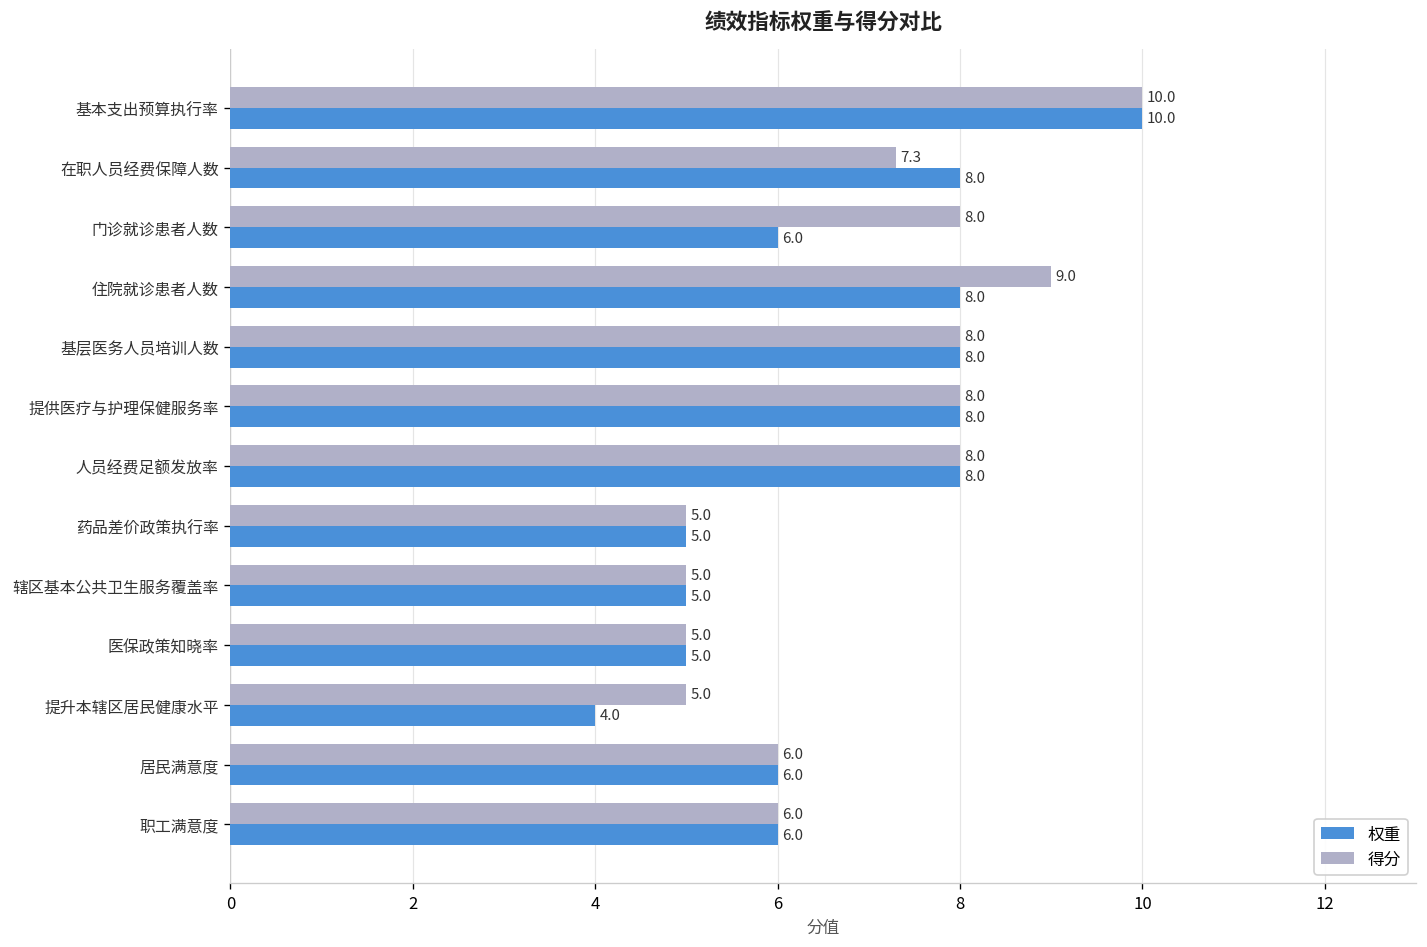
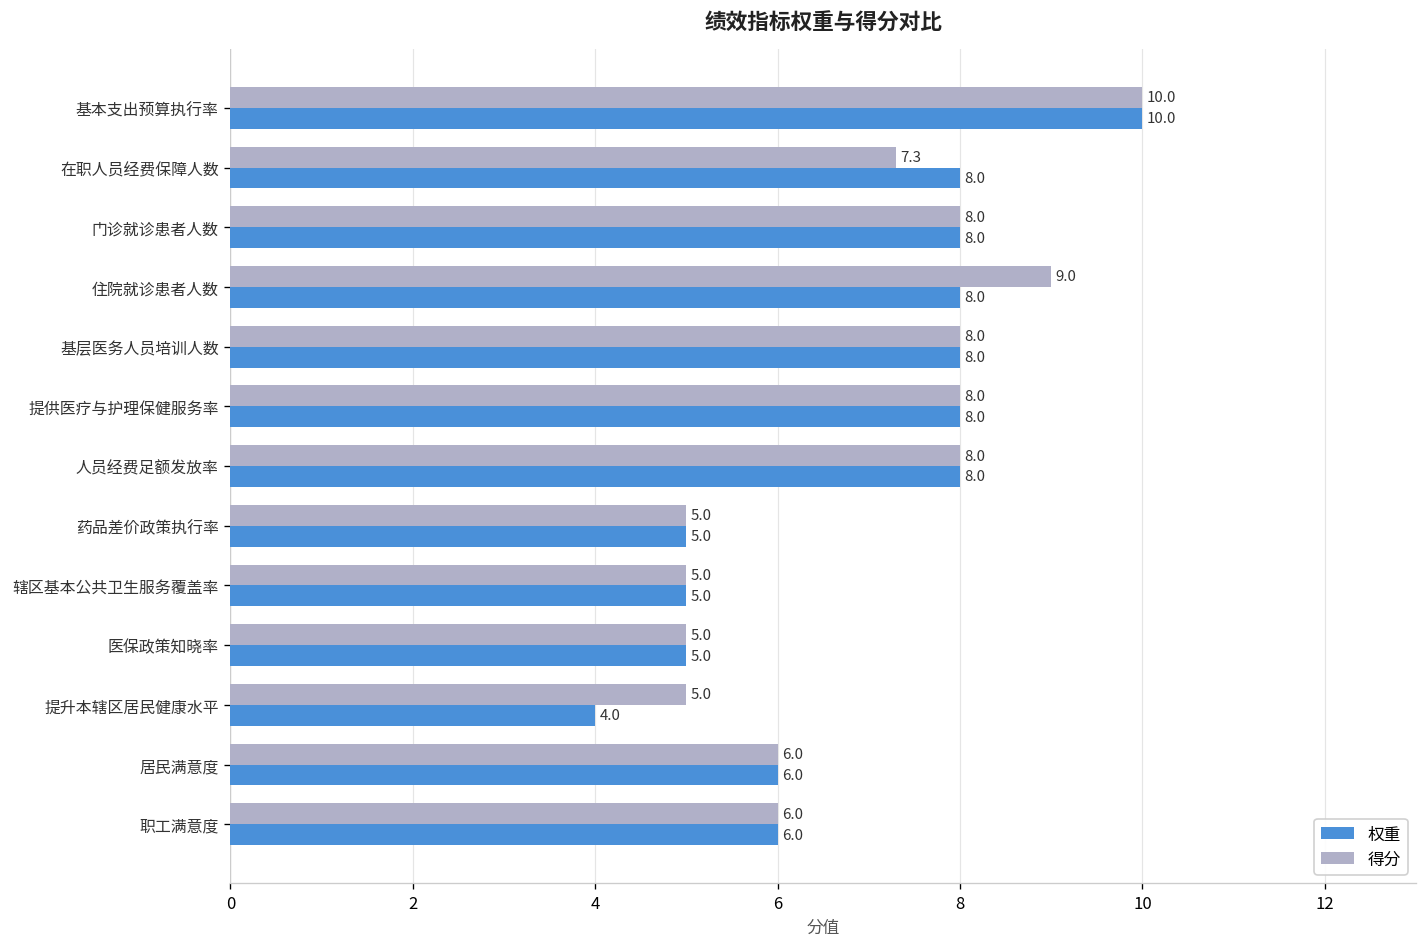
权重, 门诊就诊患者人数: 6.0 -> 8.0
